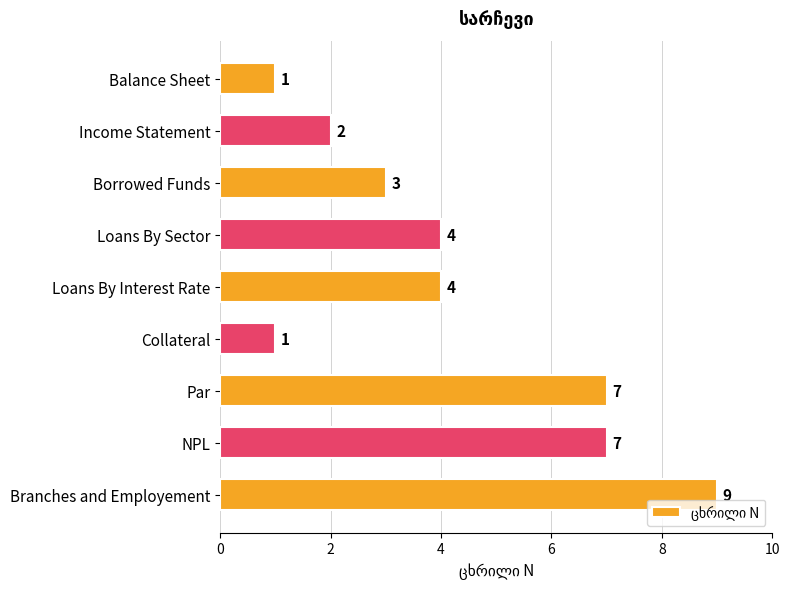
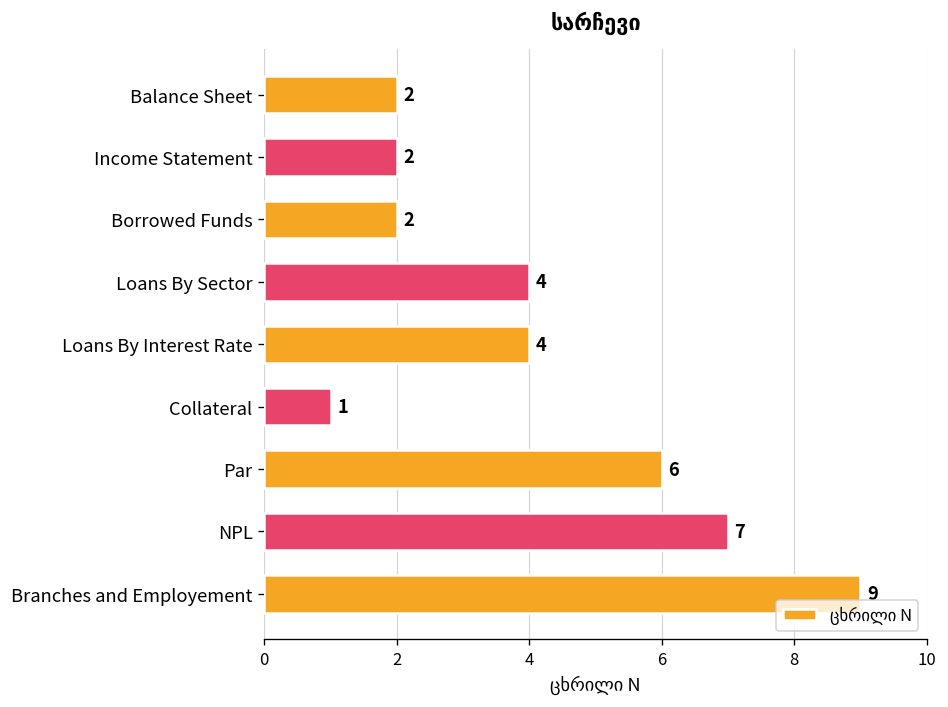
Balance Sheet: 1 -> 2
Borrowed Funds: 3 -> 2
Par: 7 -> 6
